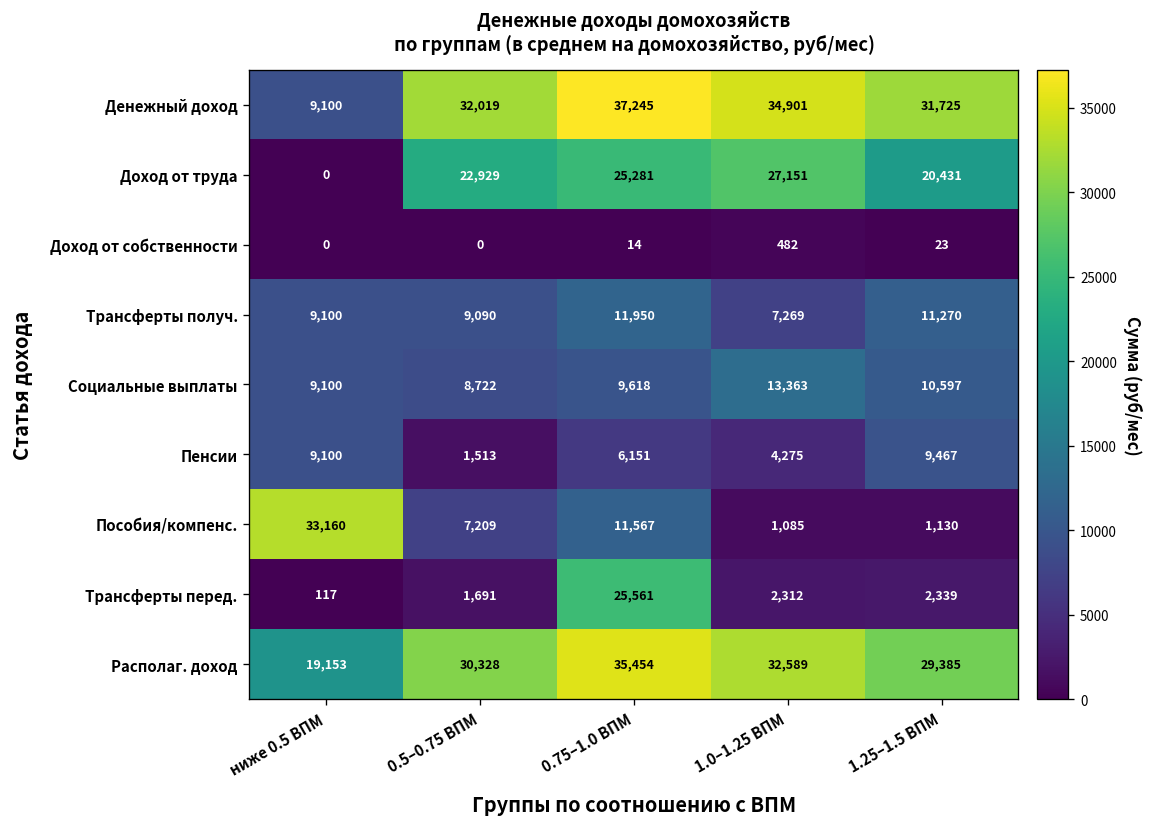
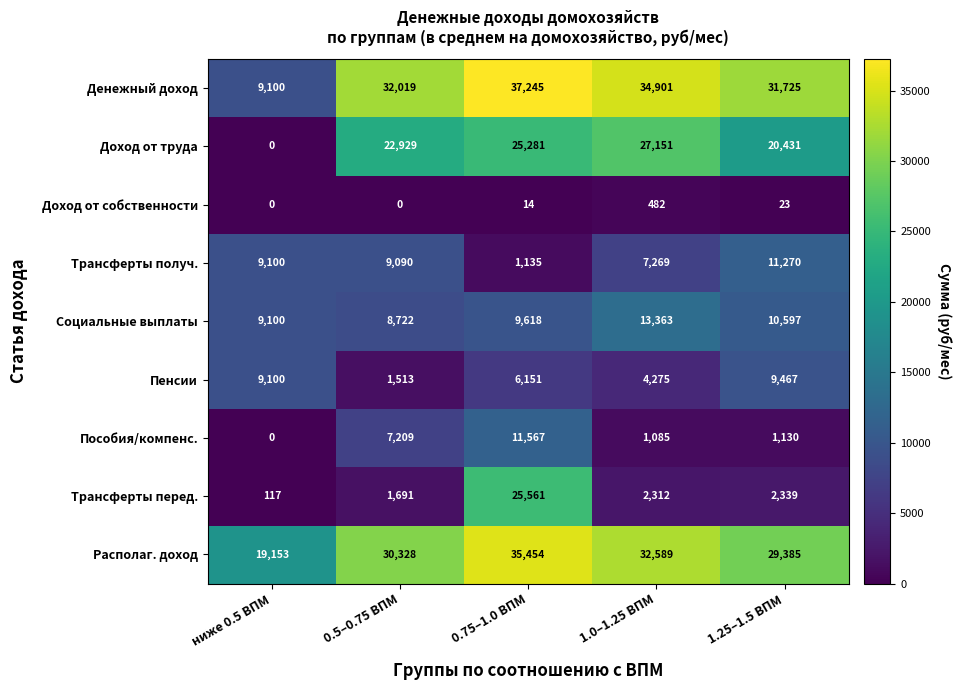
Трансферты получ., 0.75–1.0 ВПМ: 11,950 -> 1,135
Пособия/компенс., ниже 0.5 ВПМ: 33,160 -> 0
